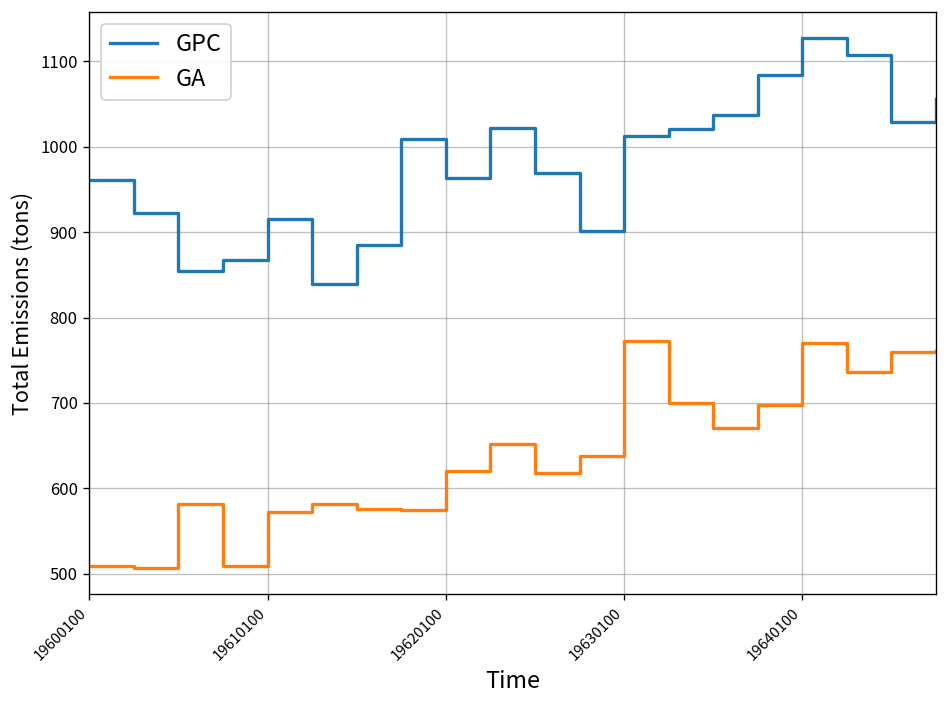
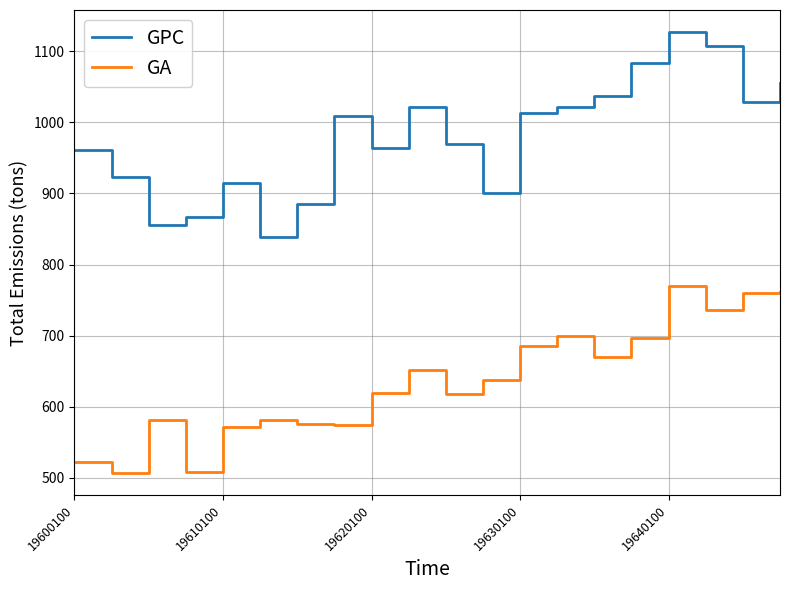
GA, 19600100: 510 -> 520
GA, 19630100: 770 -> 690
